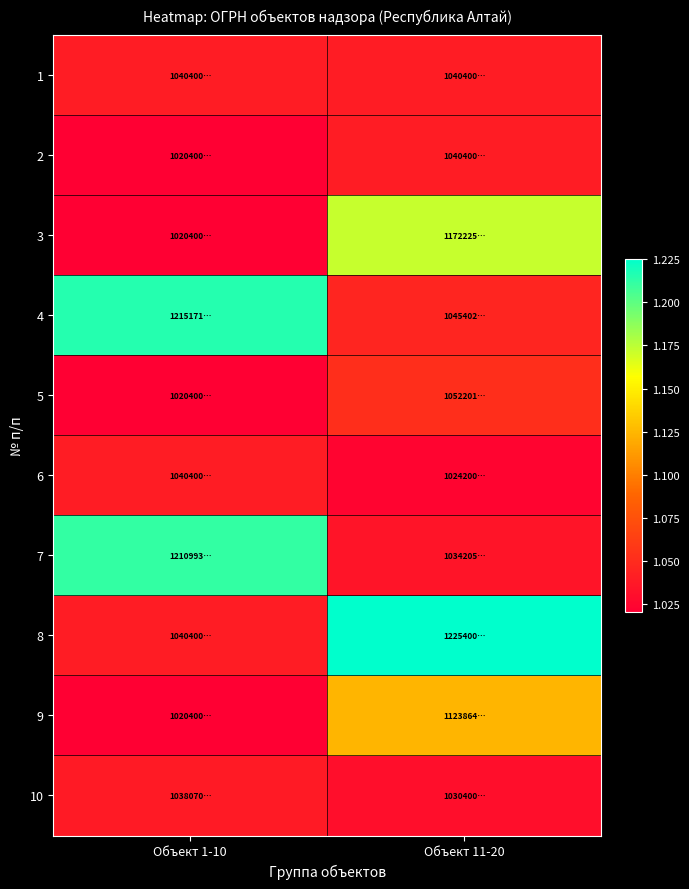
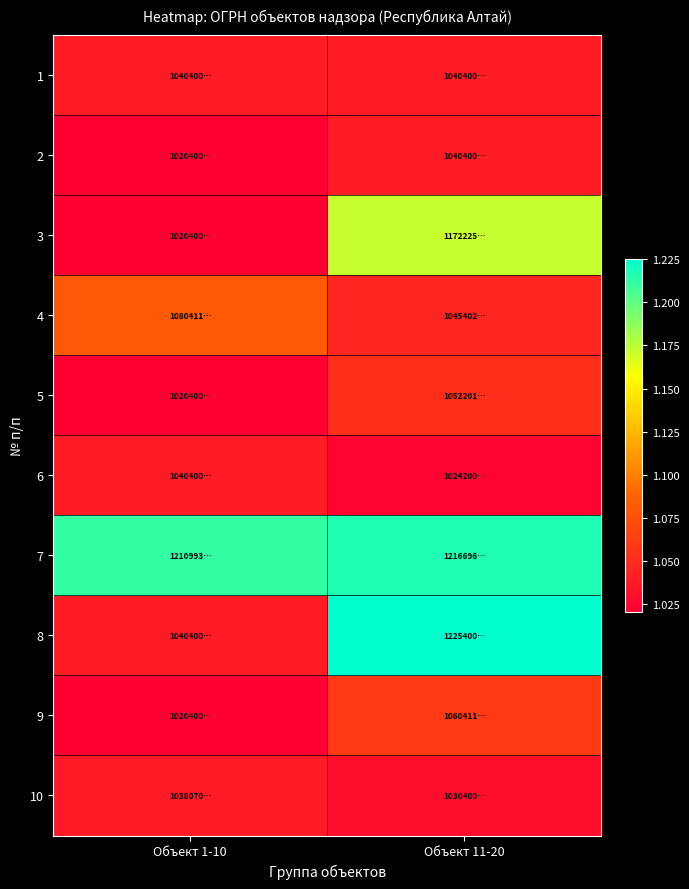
4, Объект 1-10: 1215171… -> 1080411…
7, Объект 11-20: 1034205… -> 1216696…
9, Объект 11-20: 1123864… -> 1060411…
